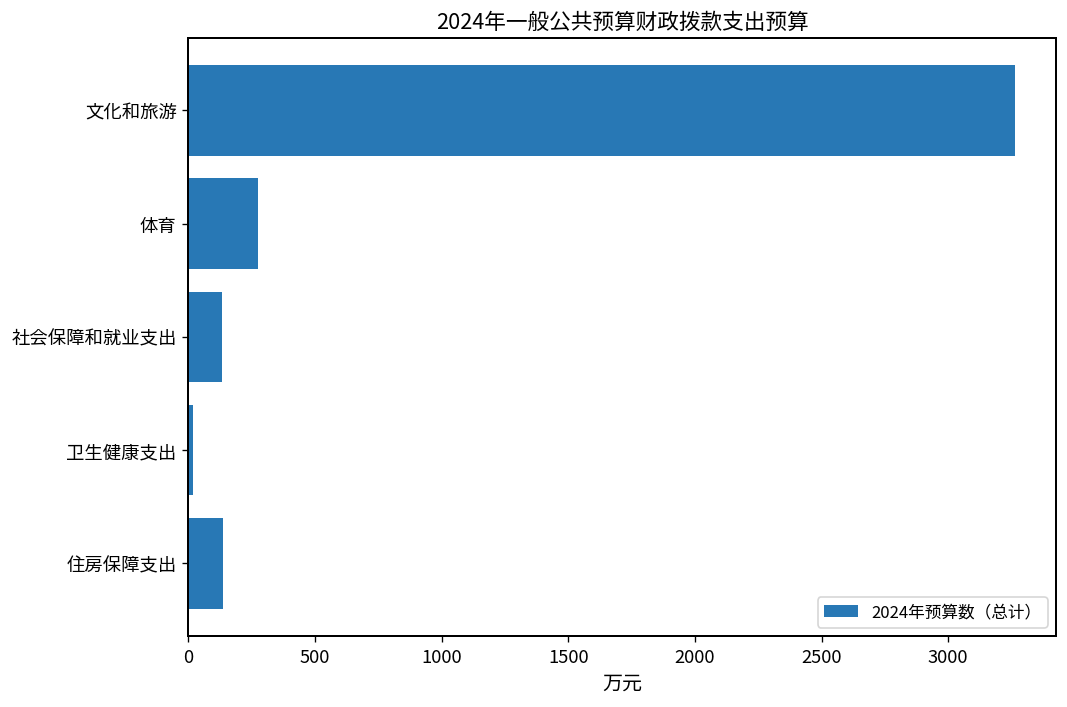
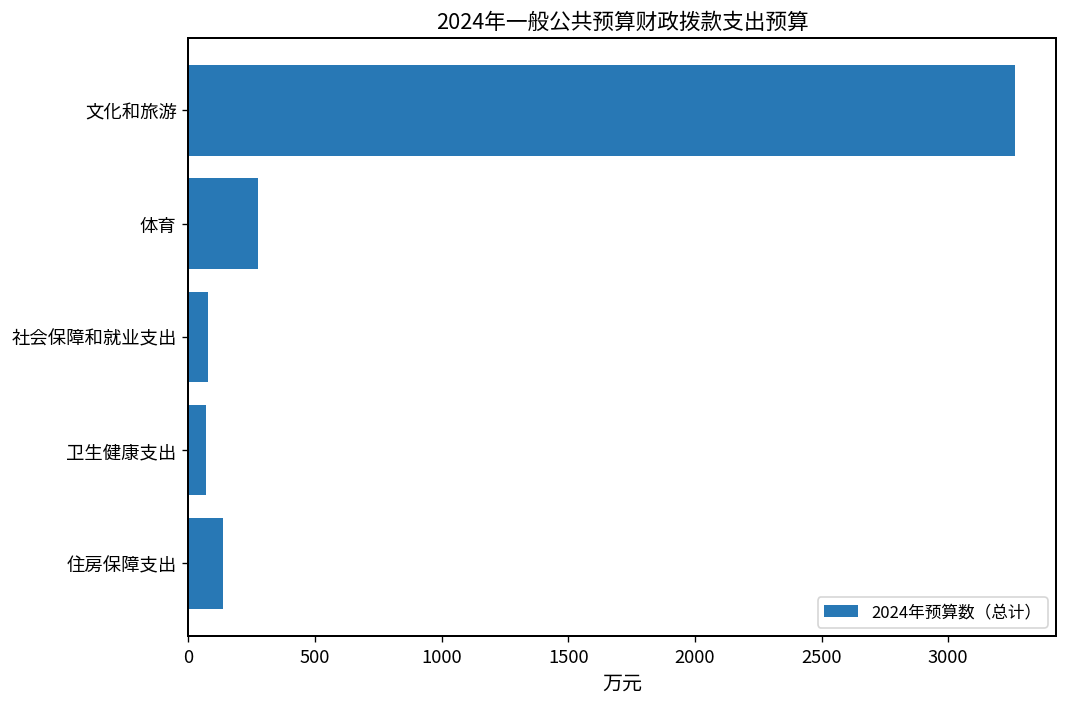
社会保障和就业支出: 130 -> 80
卫生健康支出: 20 -> 70
